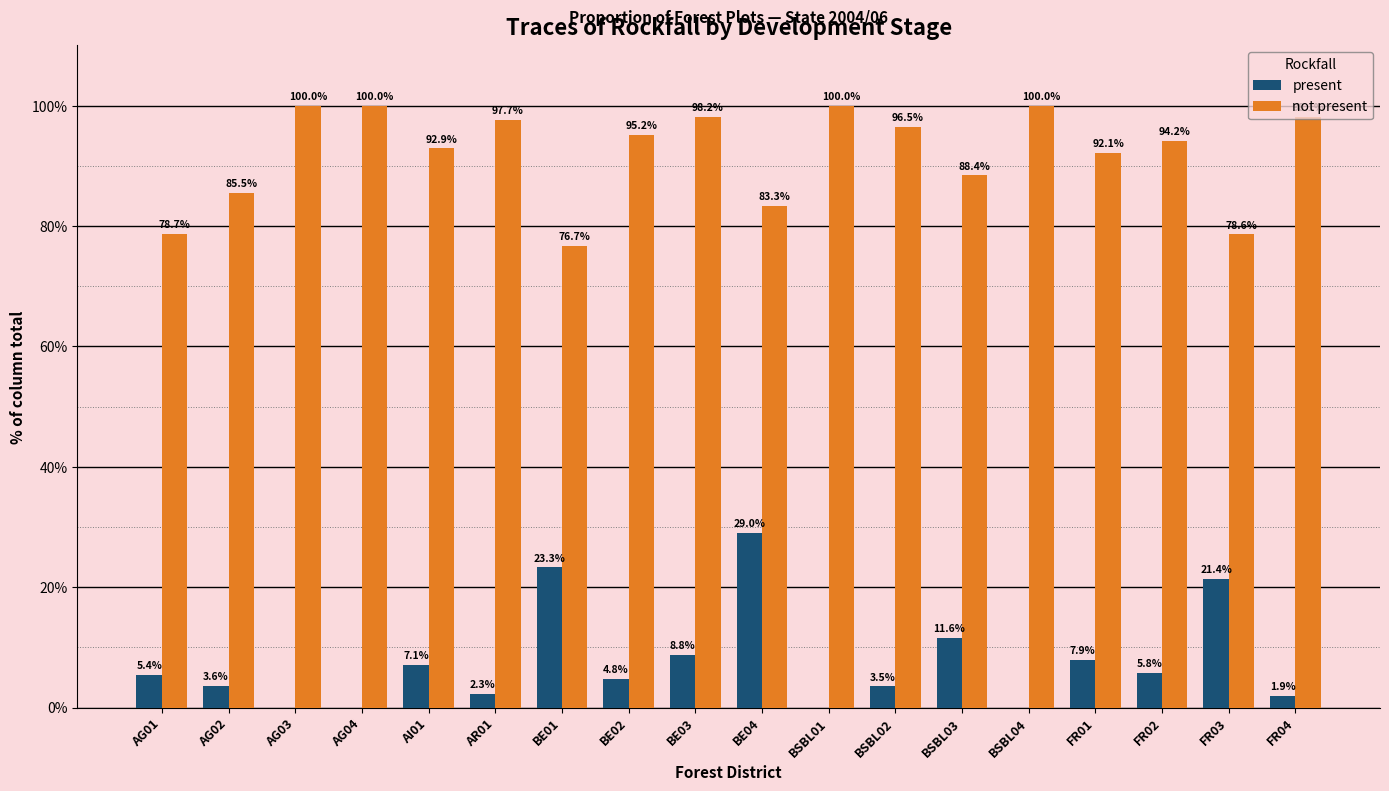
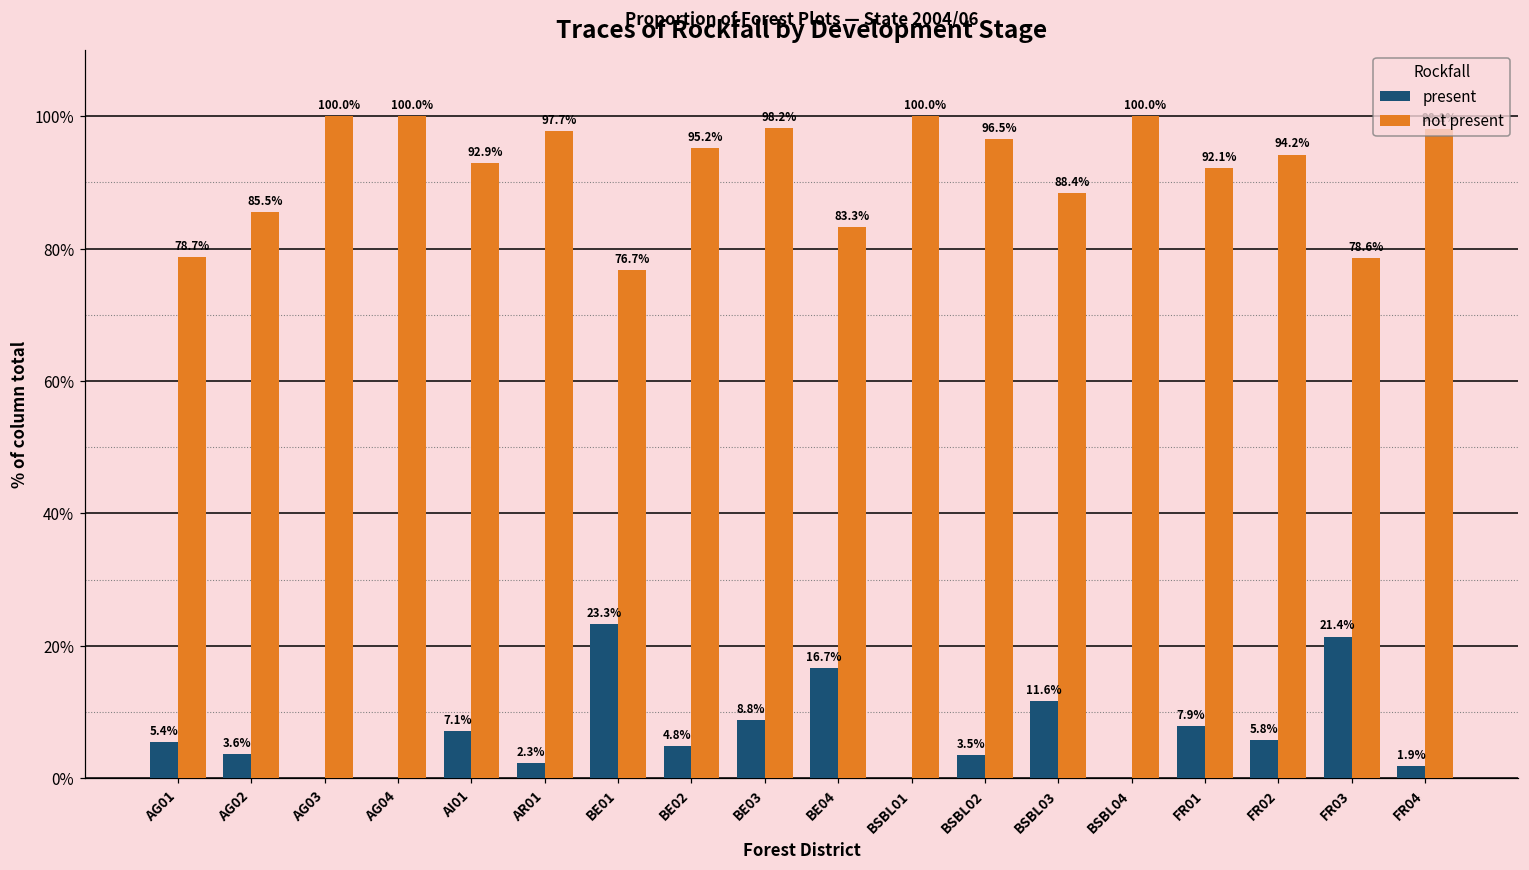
present, BE04: 29.0% -> 16.7%
